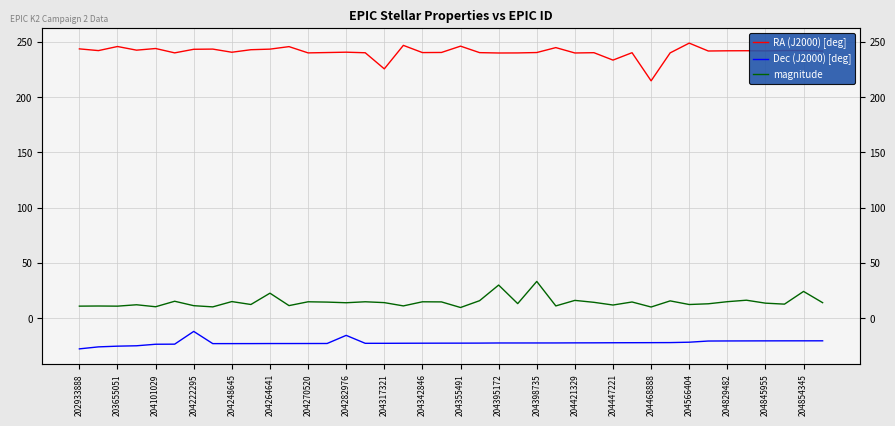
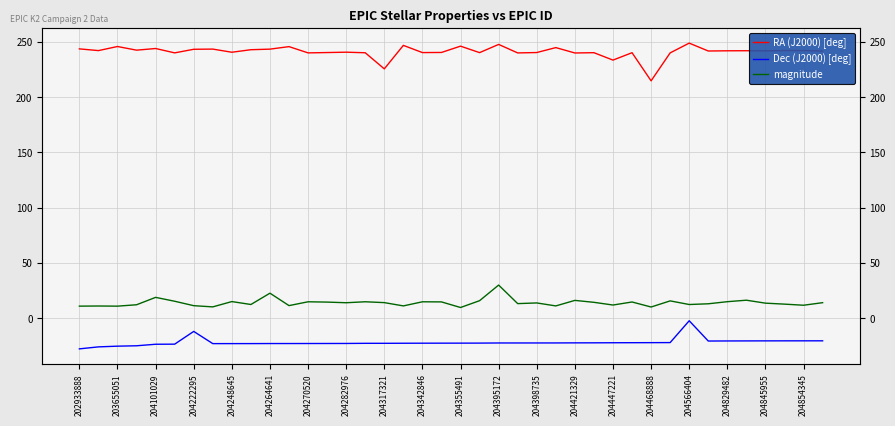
magnitude, 204101029: 10 -> 19
Dec (J2000) [deg], 204282976: -16 -> -23
RA (J2000) [deg], 204395172: 240 -> 248
magnitude, 204398735: 33 -> 14
Dec (J2000) [deg], 204566404: -22 -> -2
magnitude, 204854345: 24 -> 12
